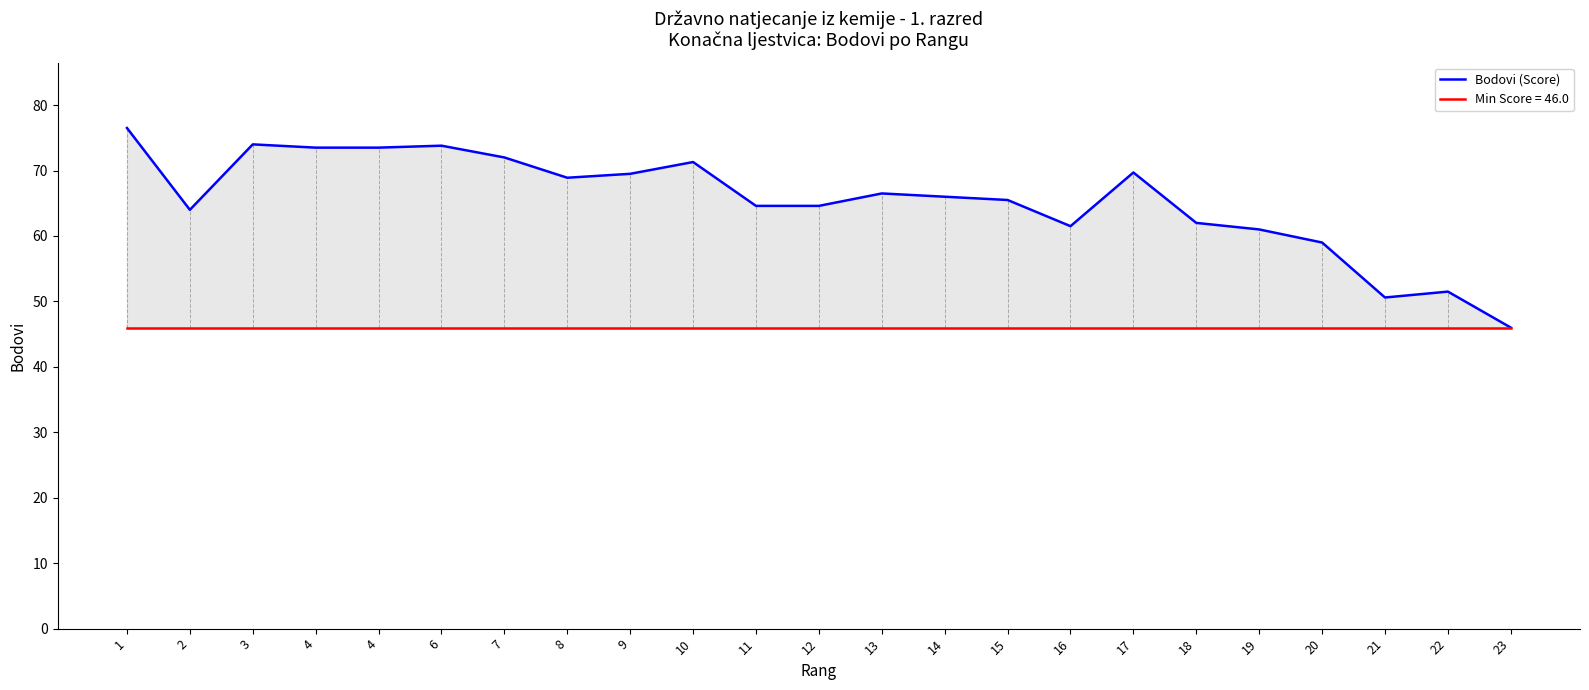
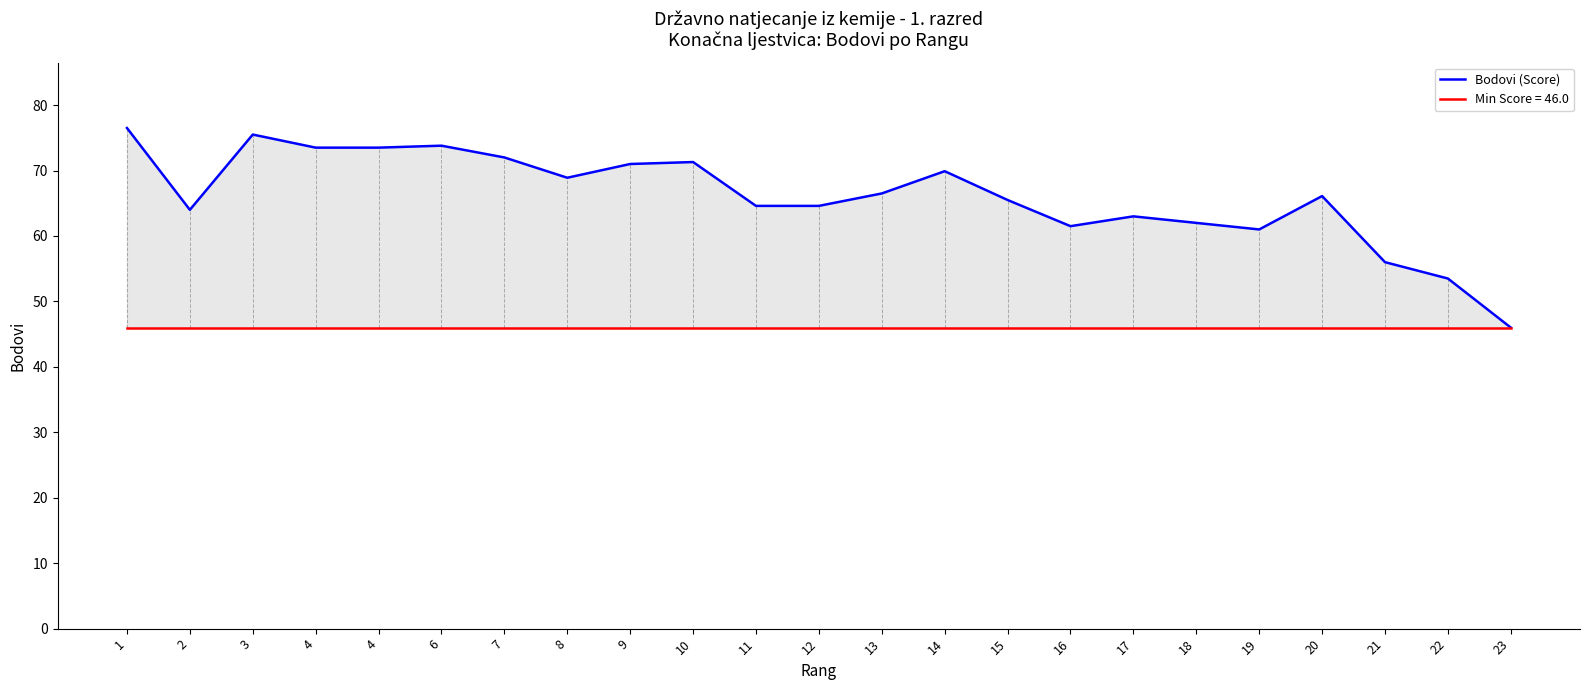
Bodovi (Score), 3: 74 -> 76
Bodovi (Score), 9: 70 -> 71
Bodovi (Score), 14: 66 -> 70
Bodovi (Score), 17: 70 -> 63
Bodovi (Score), 20: 59 -> 66
Bodovi (Score), 21: 51 -> 56
Bodovi (Score), 22: 52 -> 54
